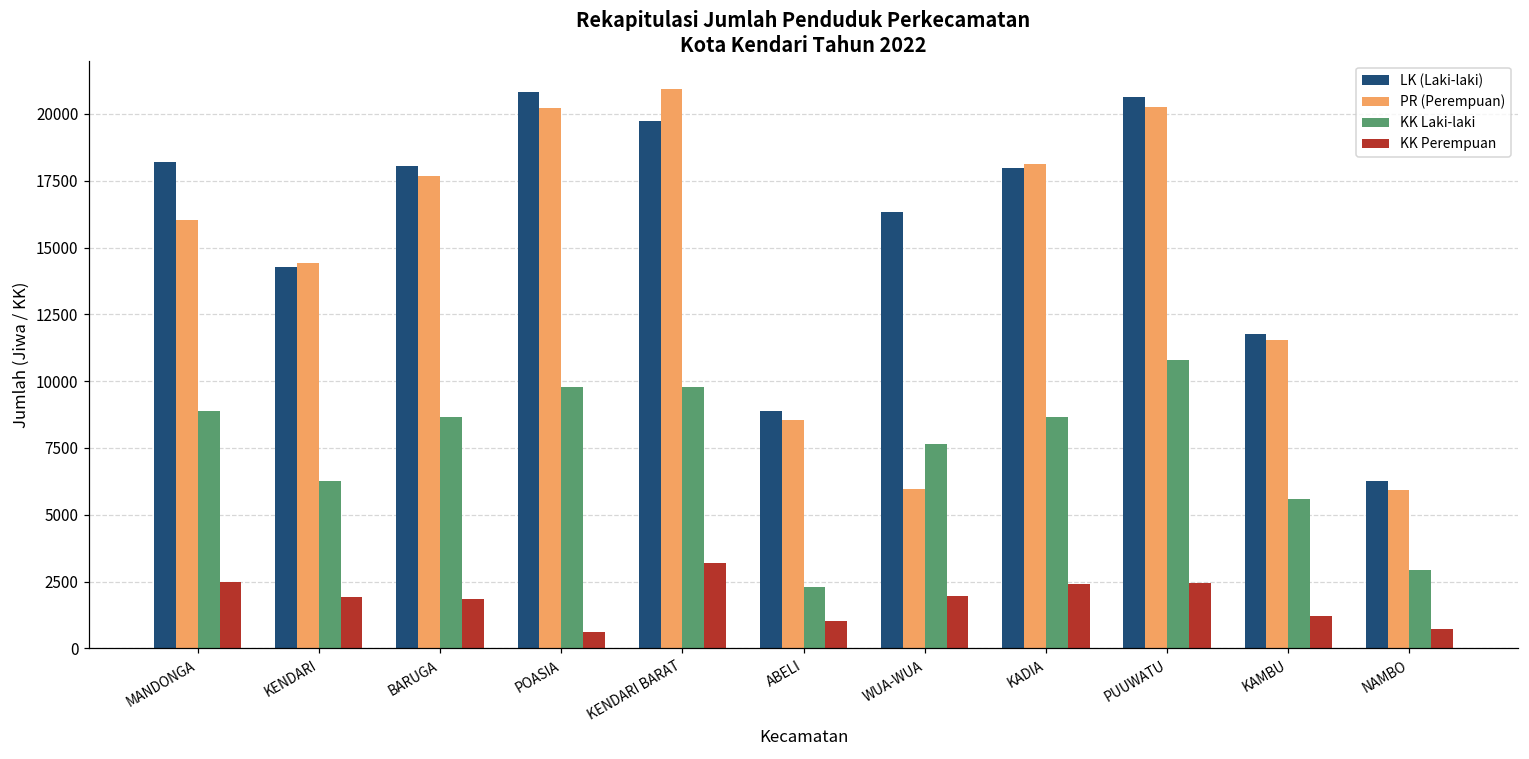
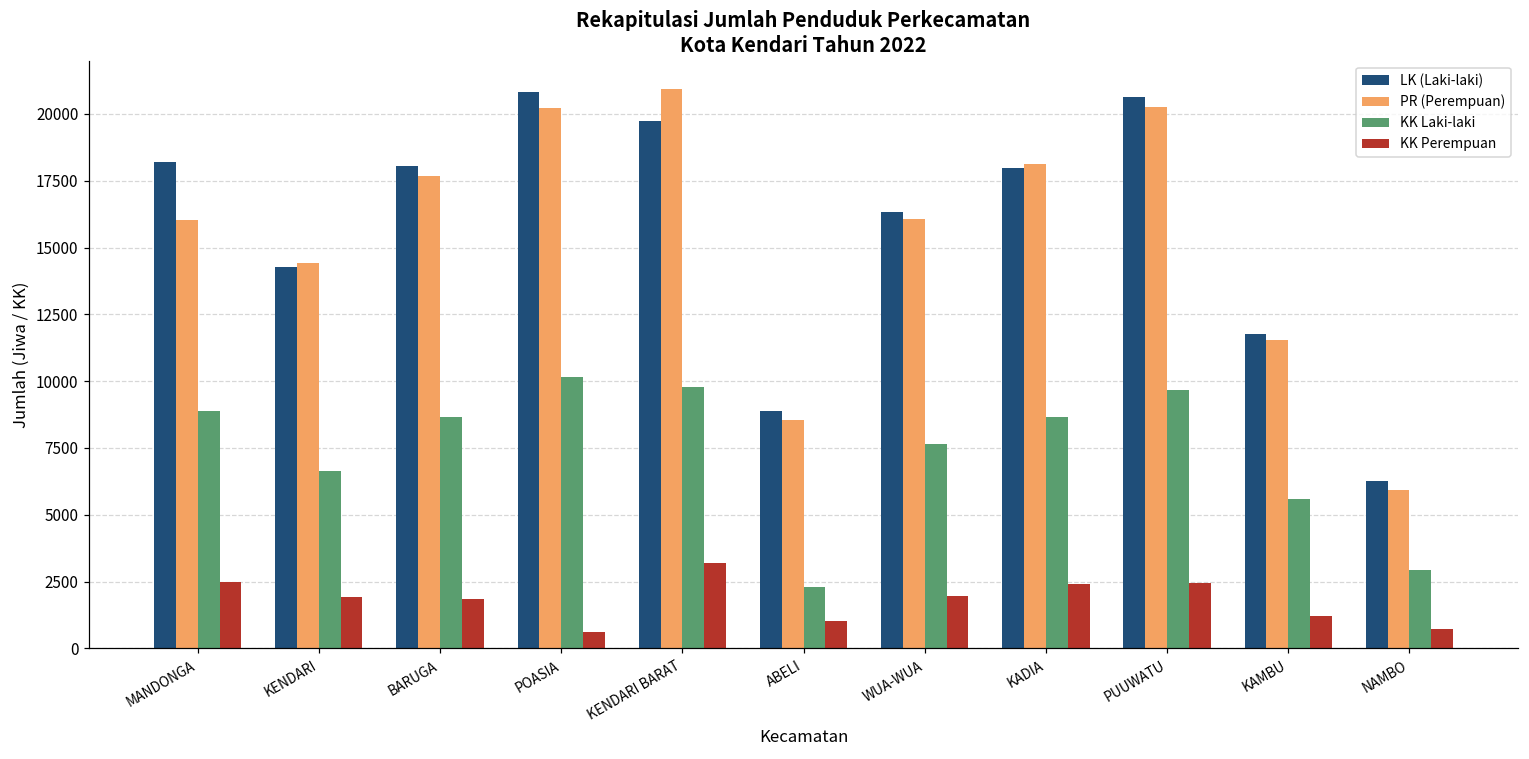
KK Laki-laki, KENDARI: 6300 -> 6600
KK Laki-laki, POASIA: 9800 -> 10100
PR (Perempuan), WUA-WUA: 6000 -> 16100
KK Laki-laki, PUUWATU: 10800 -> 9700
